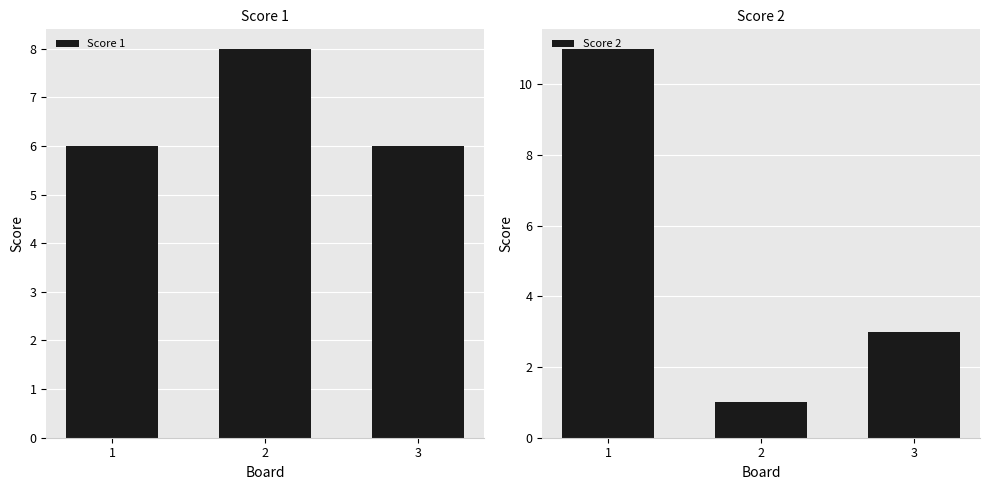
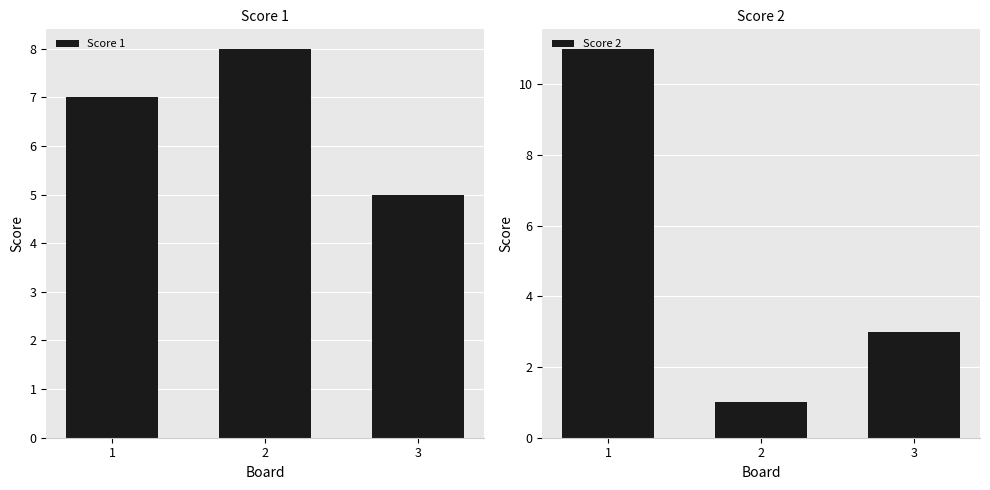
Score 1, 1: 6 -> 7
Score 1, 3: 6 -> 5
